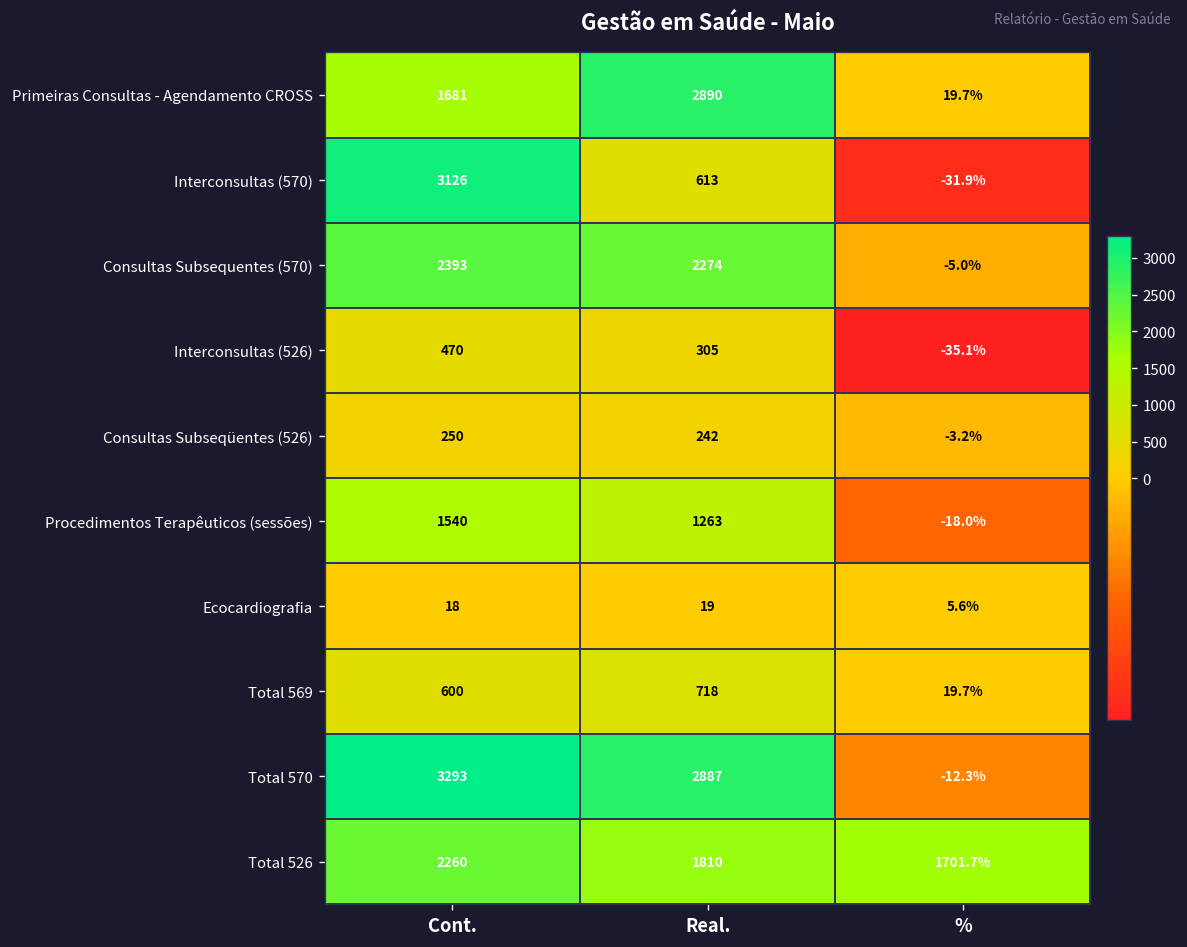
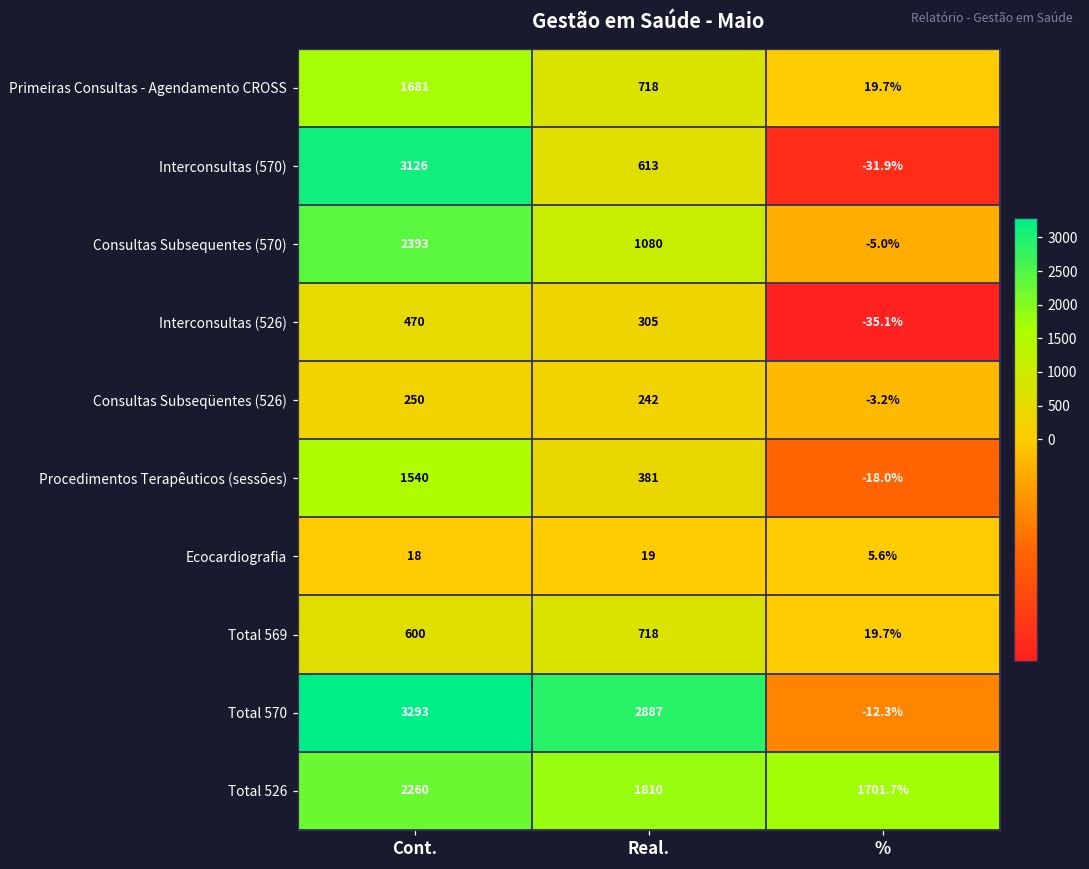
Primeiras Consultas - Agendamento CROSS, Real.: 2890 -> 718
Consultas Subsequentes (570), Real.: 2274 -> 1080
Procedimentos Terapêuticos (sessões), Real.: 1263 -> 381
